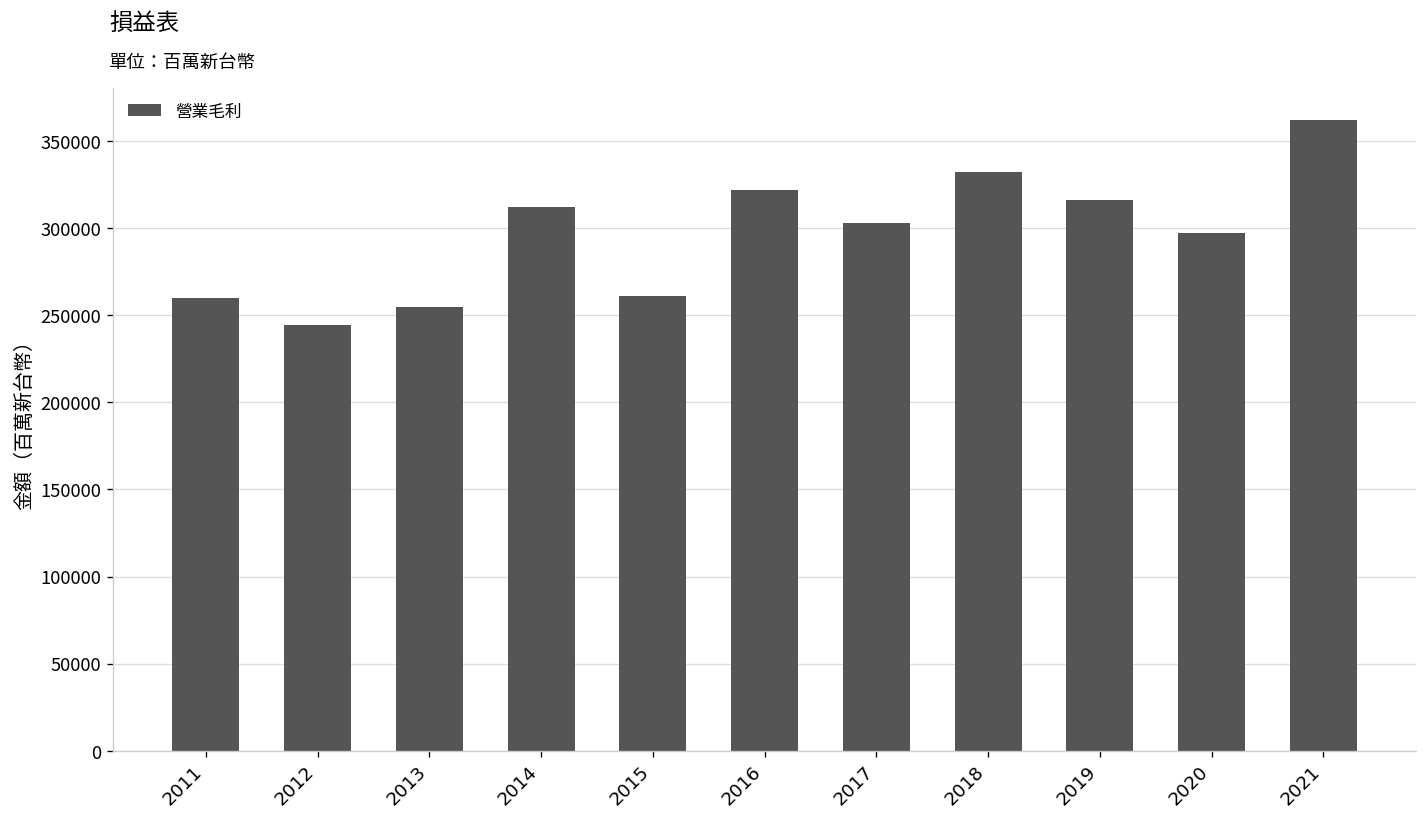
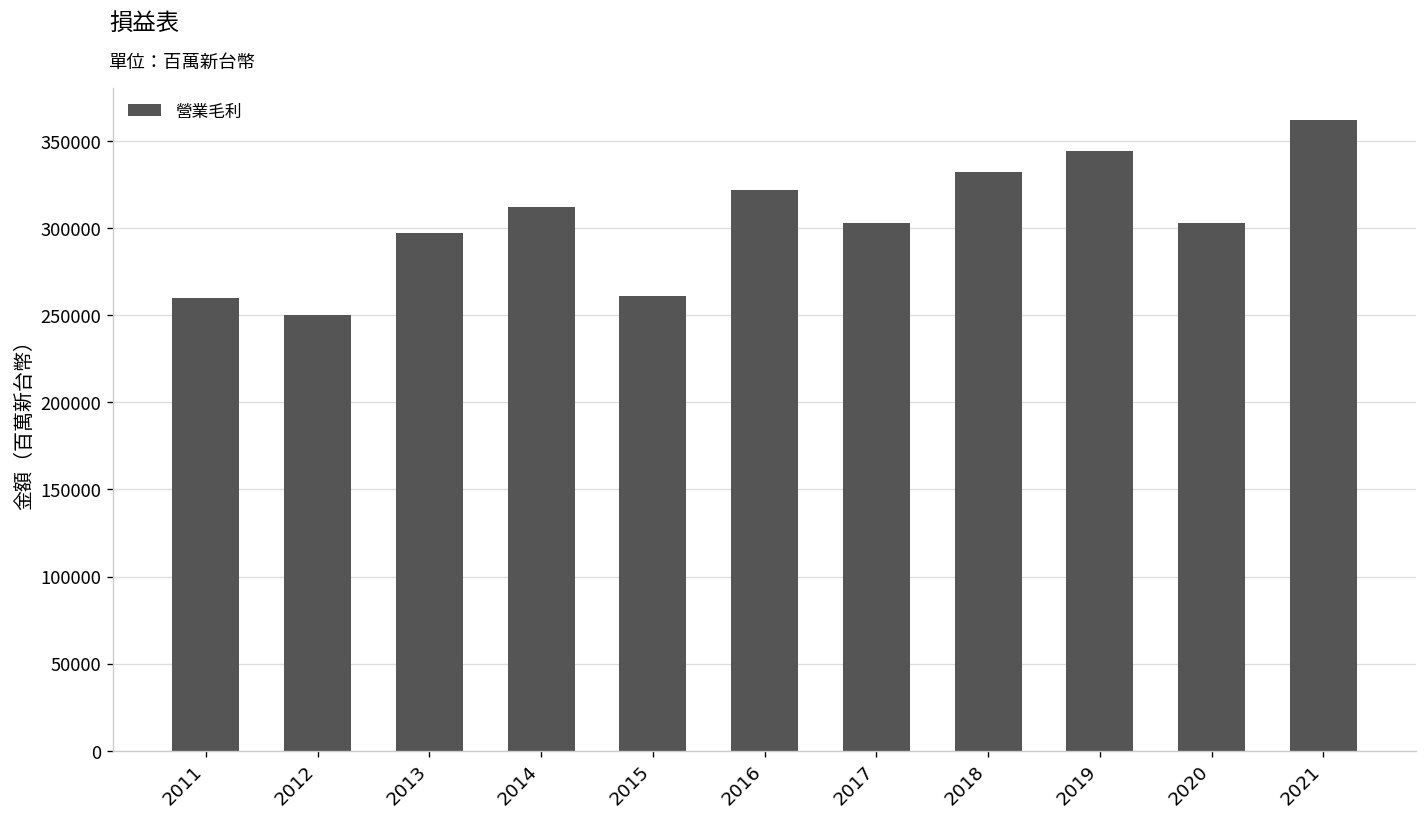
2012: 244000 -> 250000
2013: 255000 -> 297000
2019: 316000 -> 344000
2020: 297000 -> 303000
